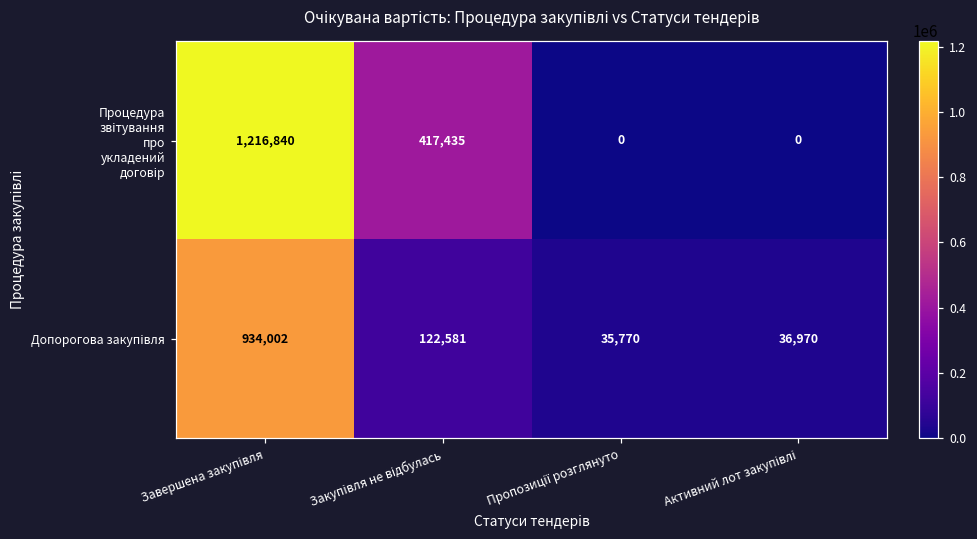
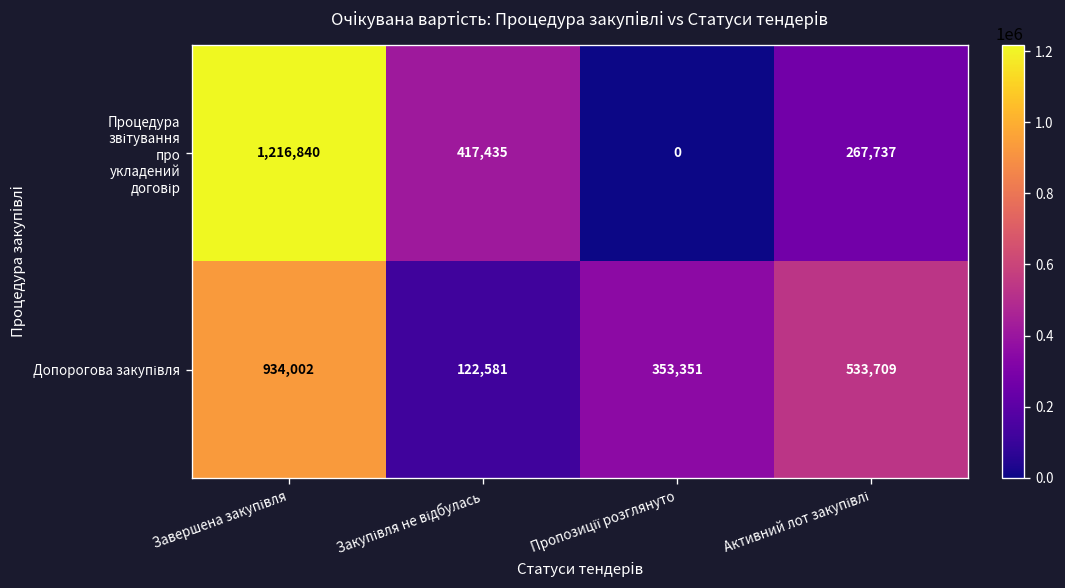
Процедура звітування про укладений договір, Активний лот закупівлі: 0 -> 267,737
Допорогова закупівля, Пропозиції розглянуто: 35,770 -> 353,351
Допорогова закупівля, Активний лот закупівлі: 36,970 -> 533,709
